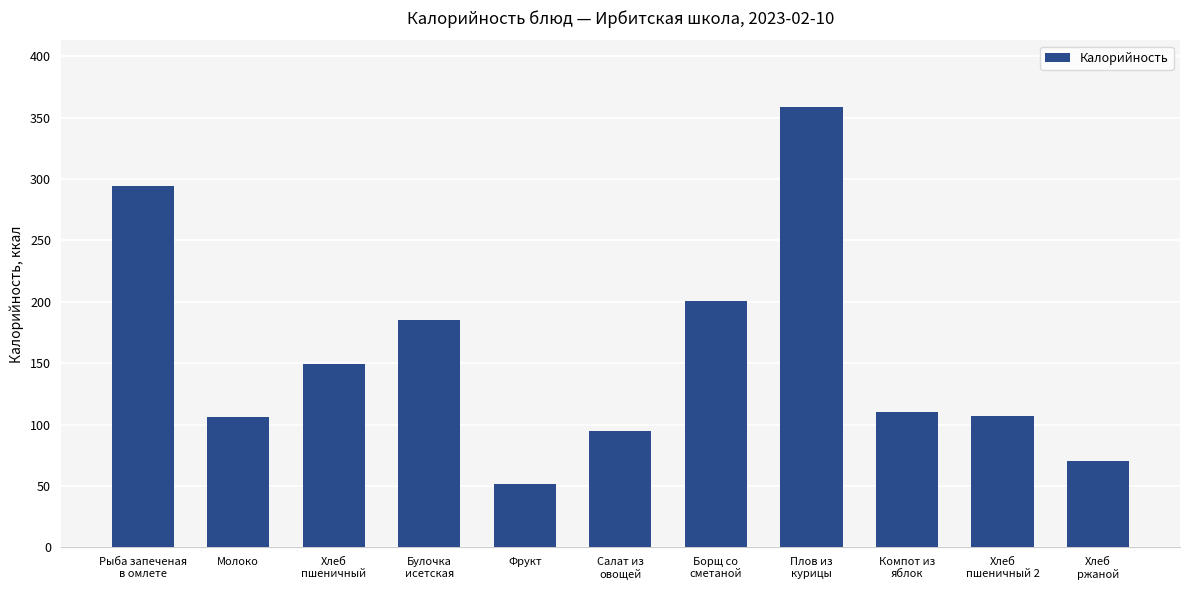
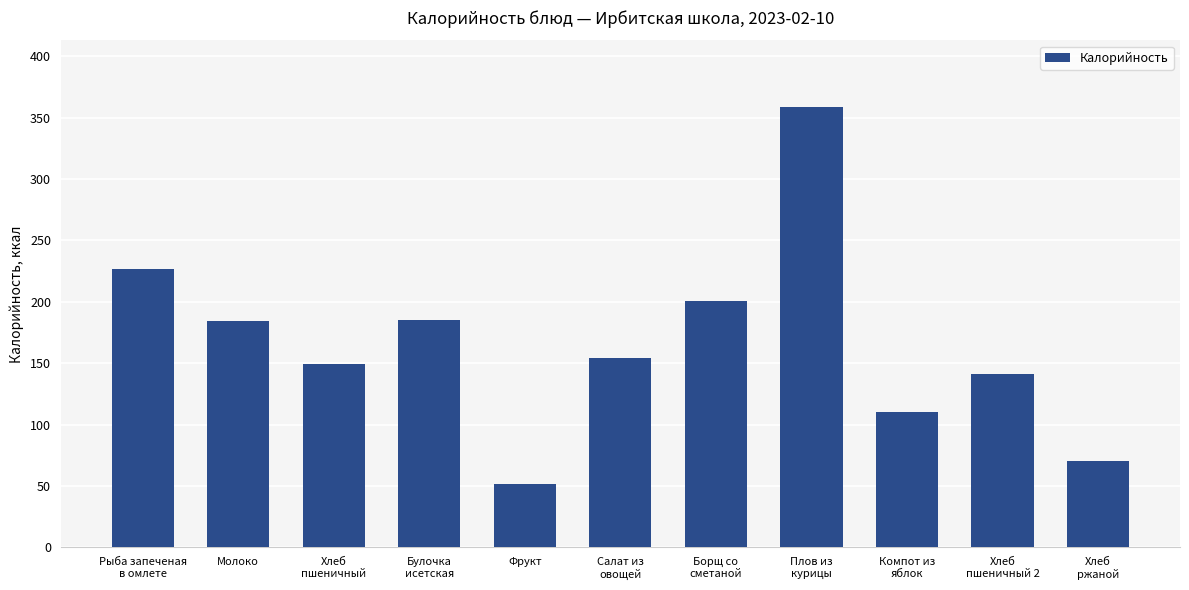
Рыба запеченая в омлете: 294 -> 227
Молоко: 106 -> 184
Салат из овощей: 95 -> 154
Хлеб пшеничный 2: 107 -> 141
